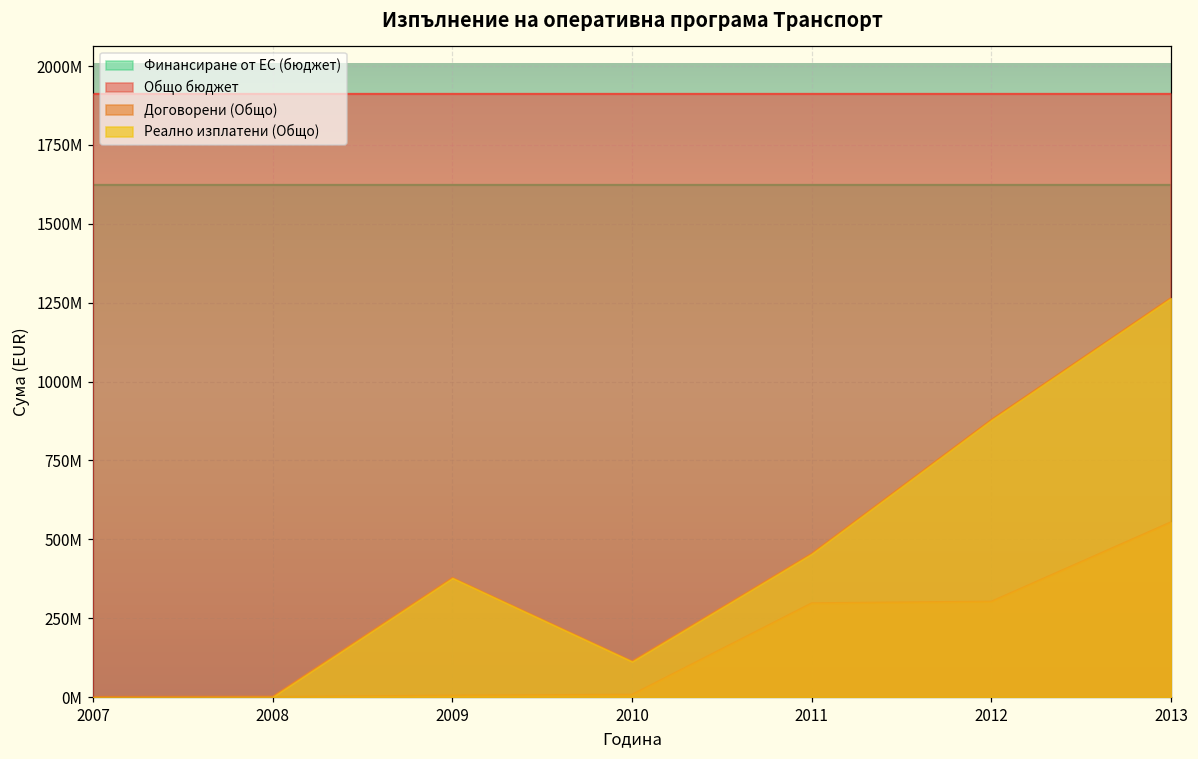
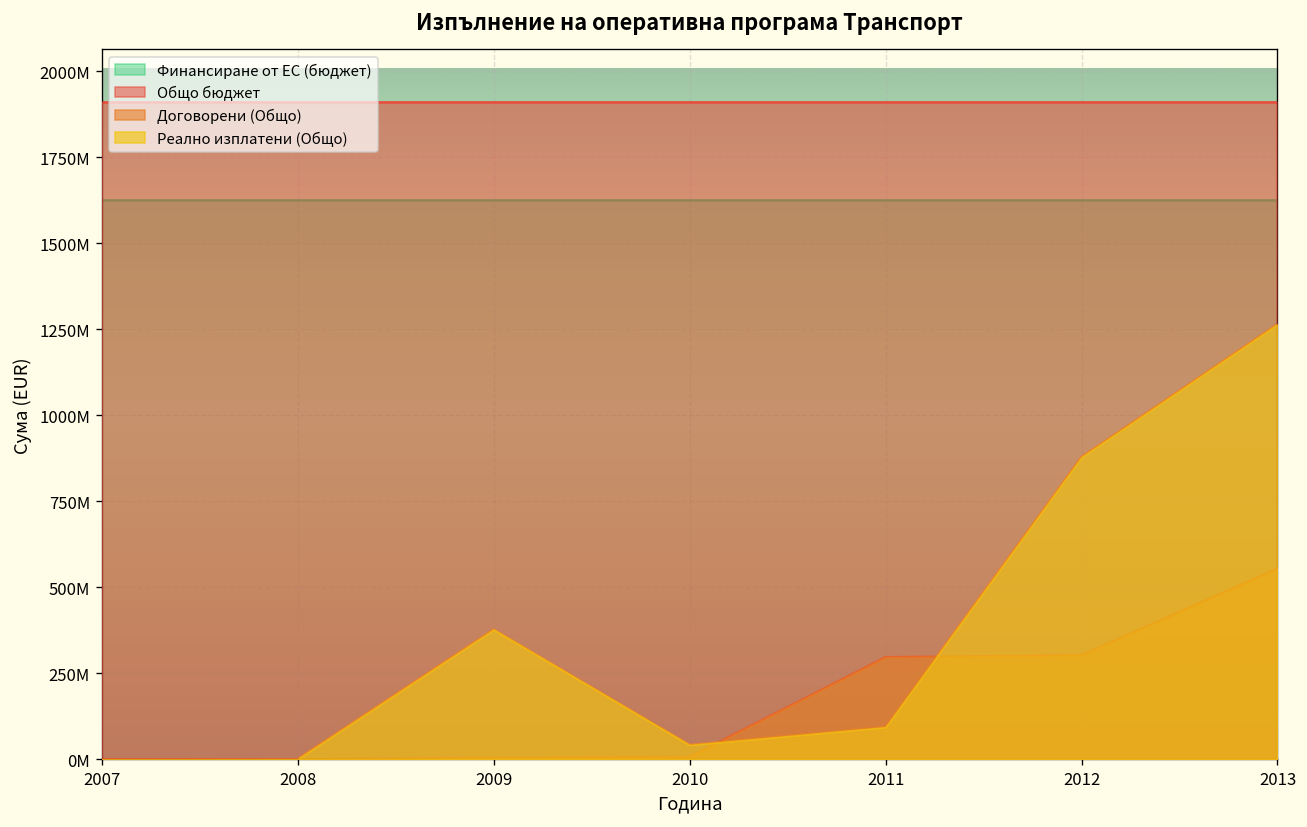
Реално изплатени (Общо), 2010: 110000000 -> 40000000
Реално изплатени (Общо), 2011: 450000000 -> 90000000
